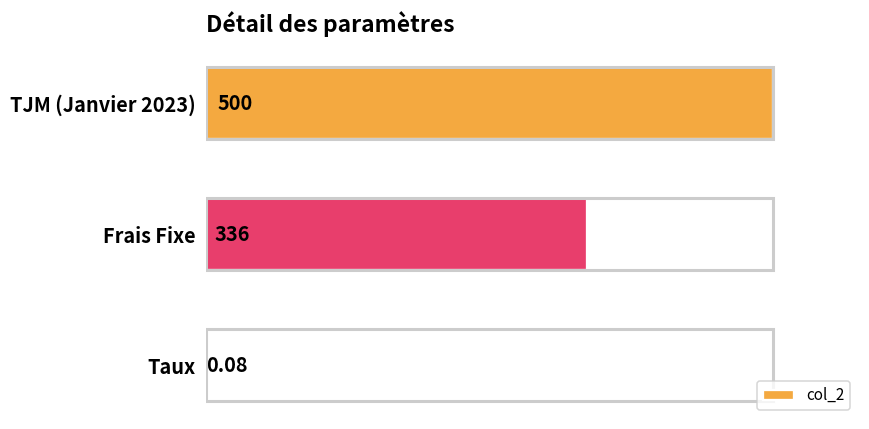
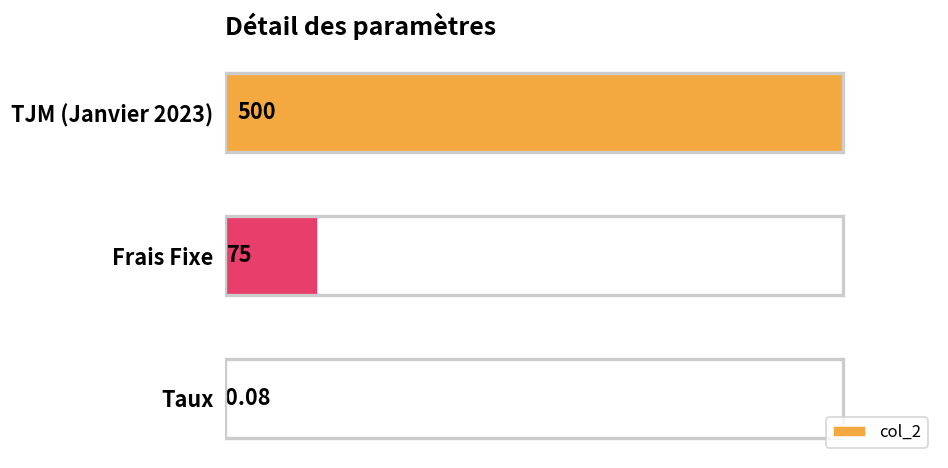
Frais Fixe: 336 -> 75
